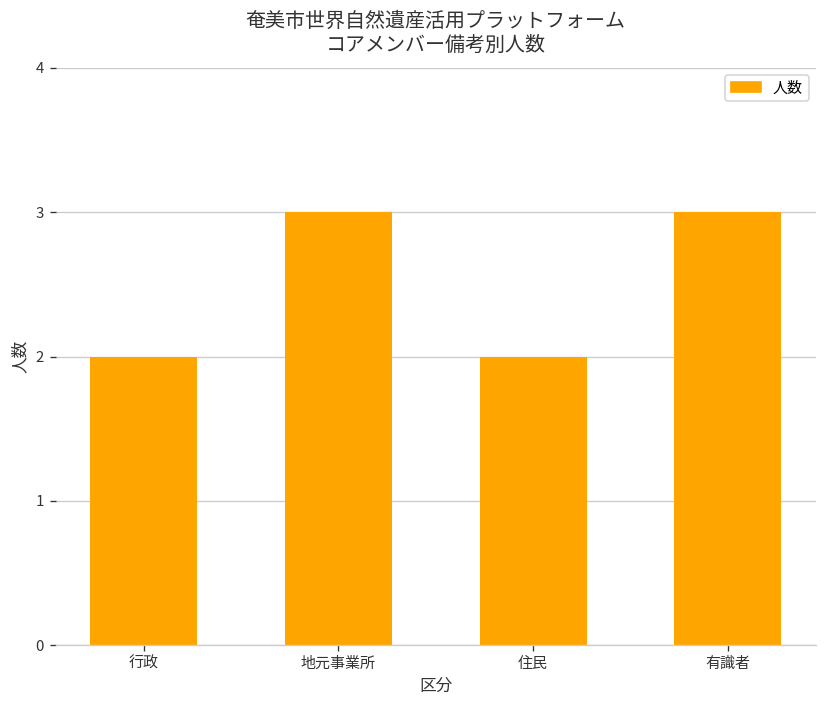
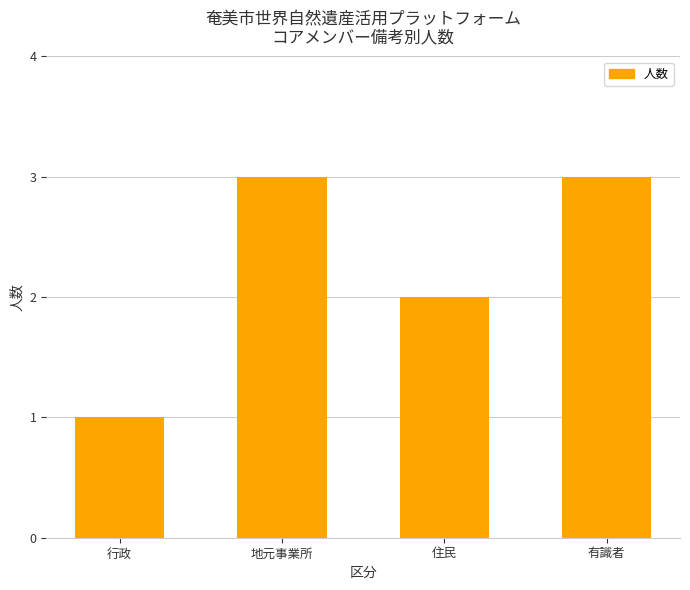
行政: 2 -> 1
